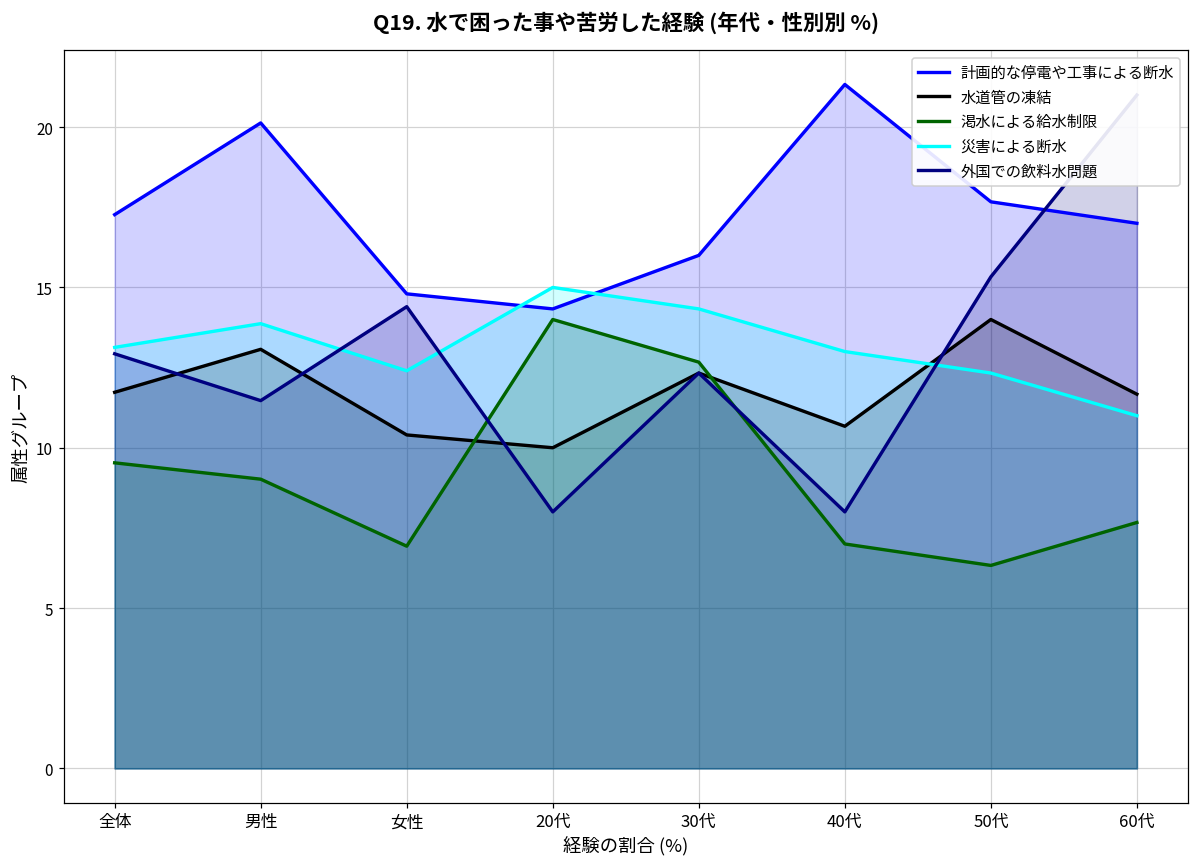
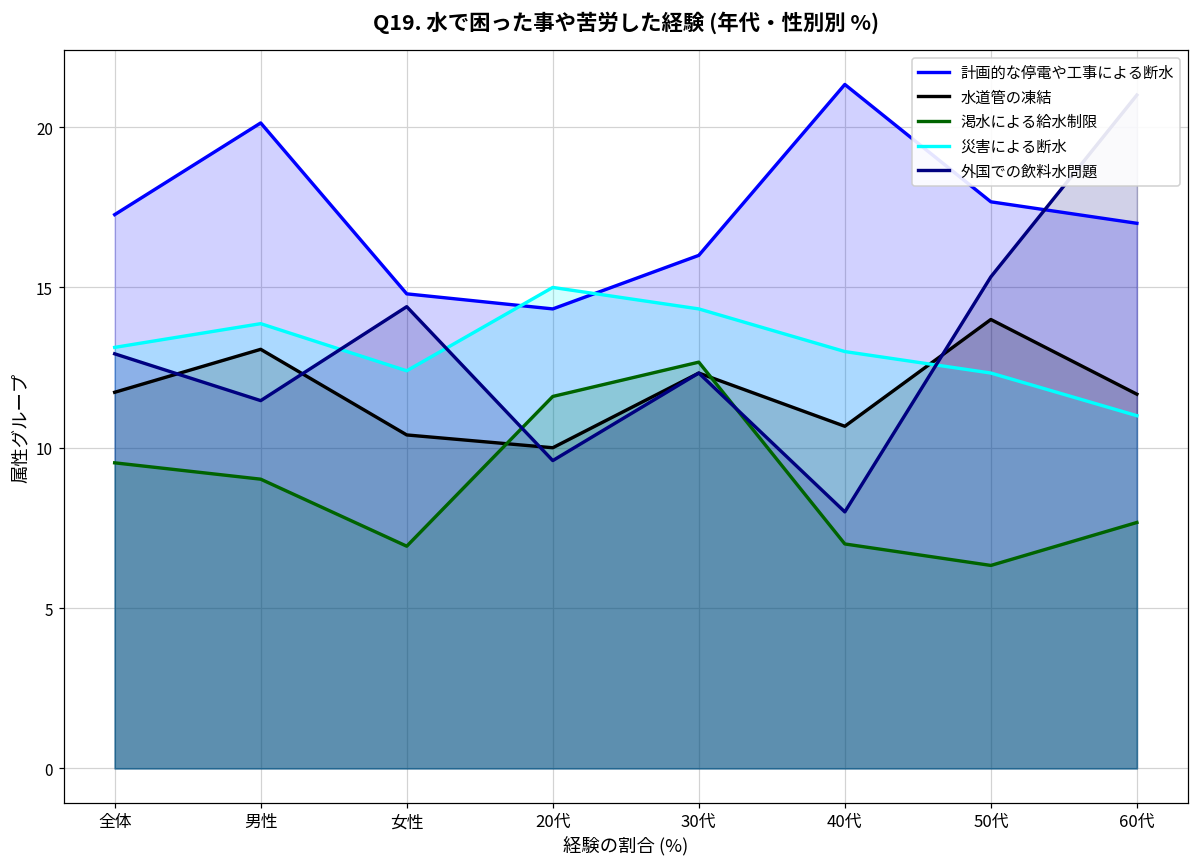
渇水による給水制限, 20代: 14.0 -> 11.6
外国での飲料水問題, 20代: 8.0 -> 9.6
